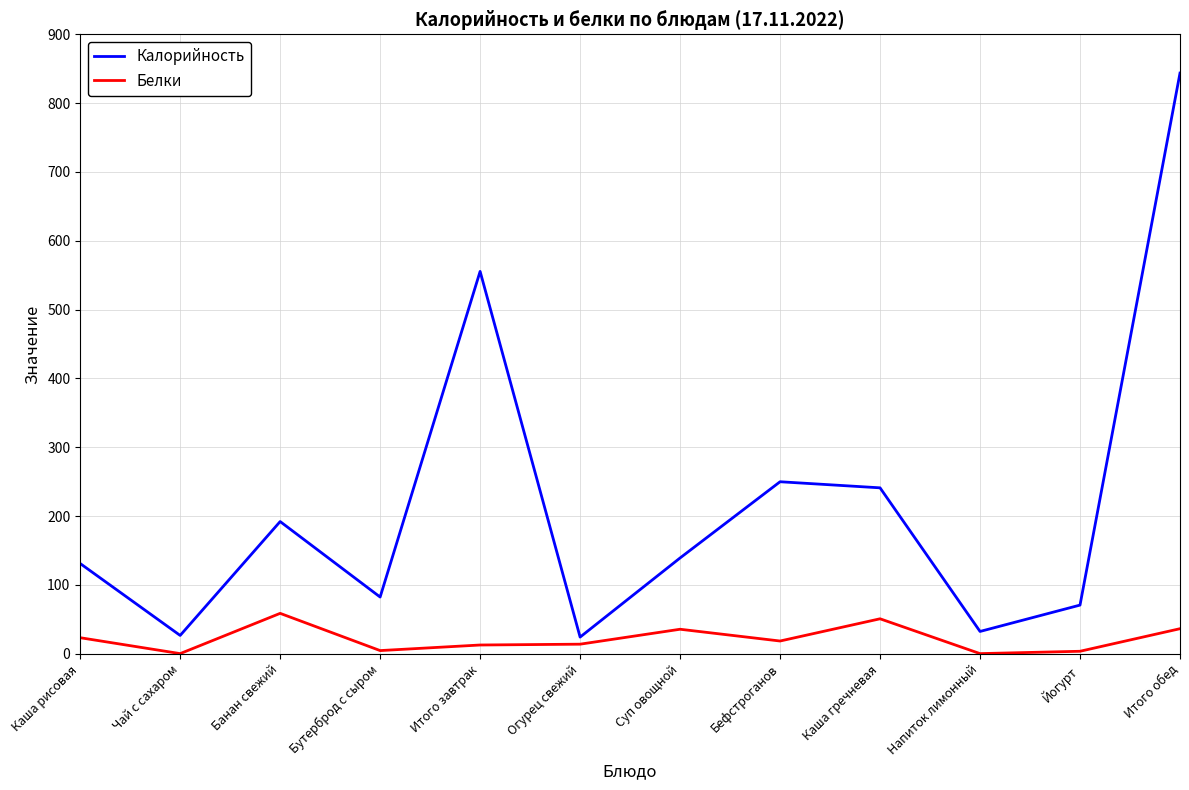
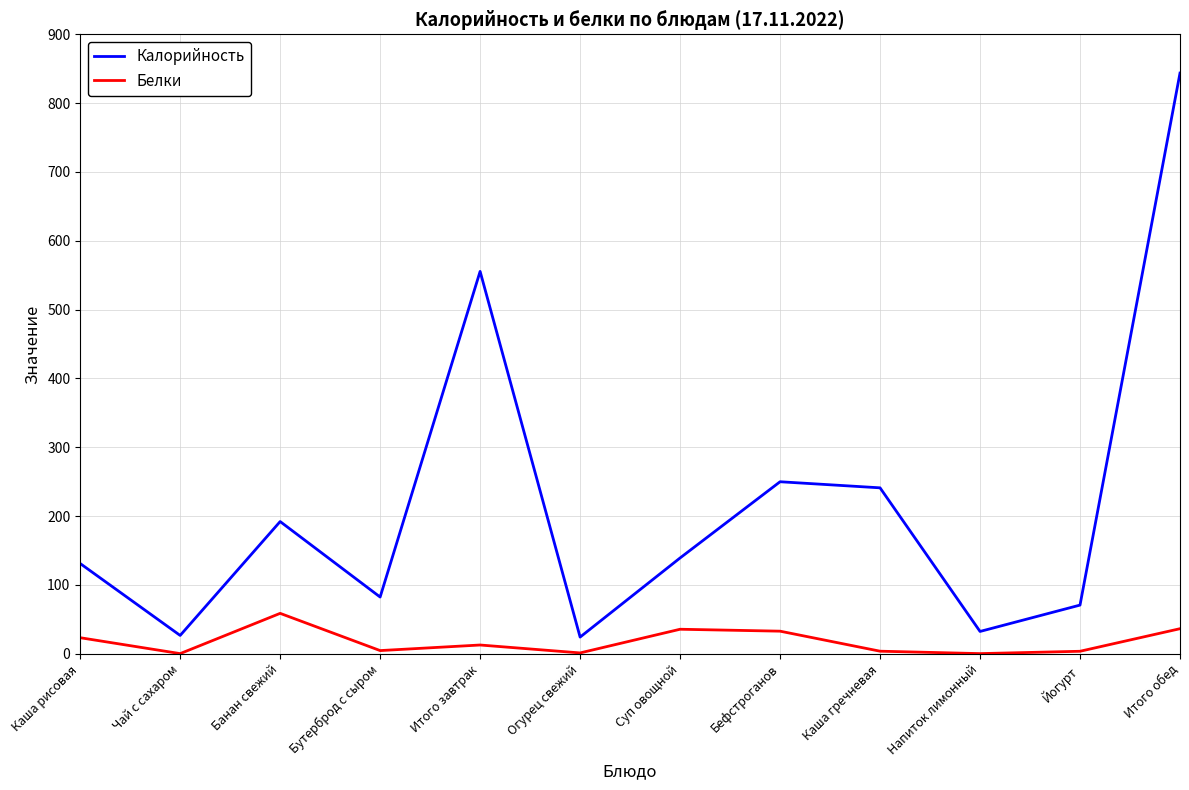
Белки, Огурец свежий: 10 -> 0
Белки, Бефстроганов: 20 -> 30
Белки, Каша гречневая: 50 -> 0
